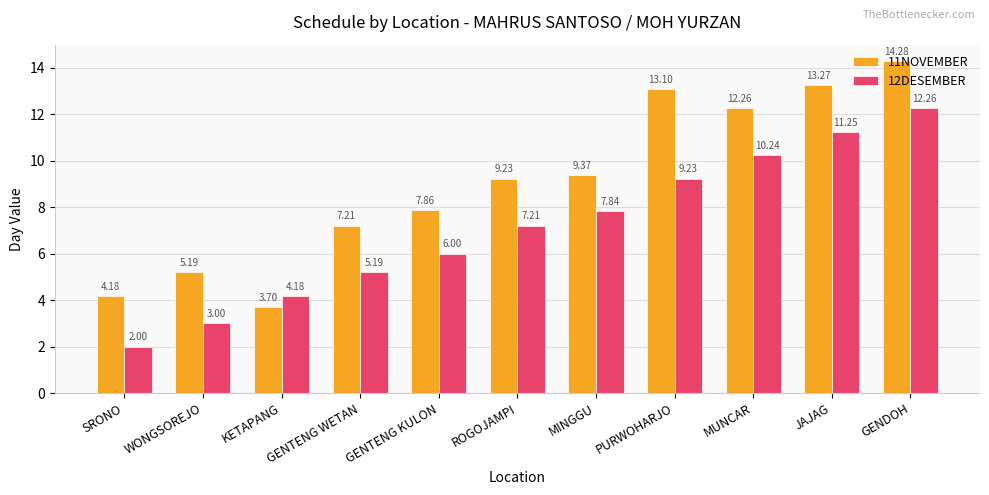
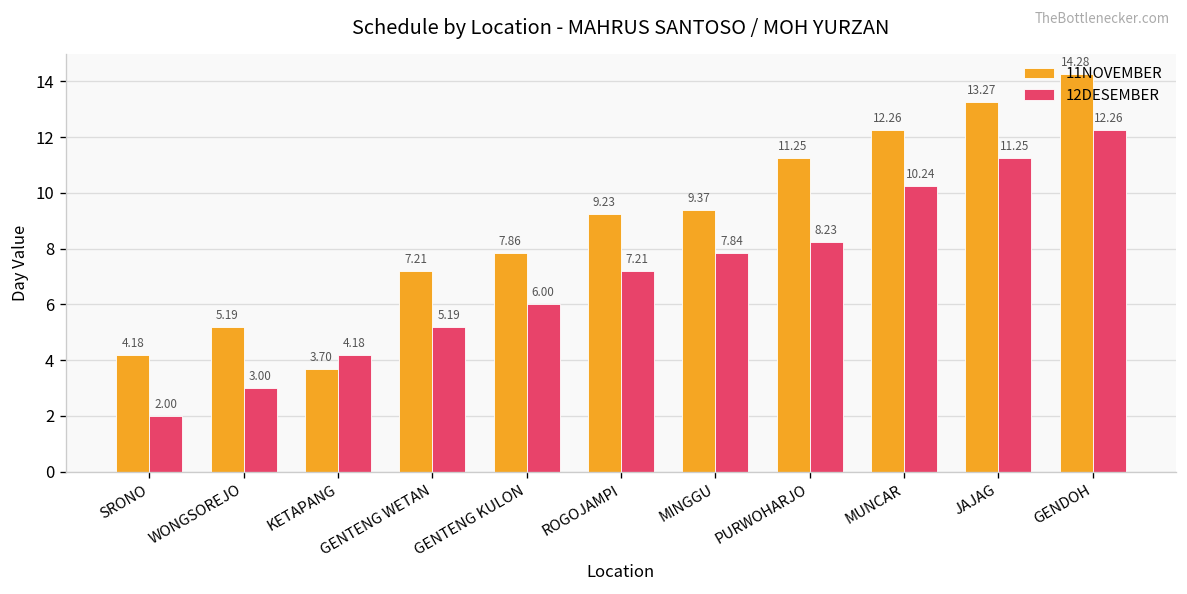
11NOVEMBER, PURWOHARJO: 13.10 -> 11.25
12DESEMBER, PURWOHARJO: 9.23 -> 8.23
